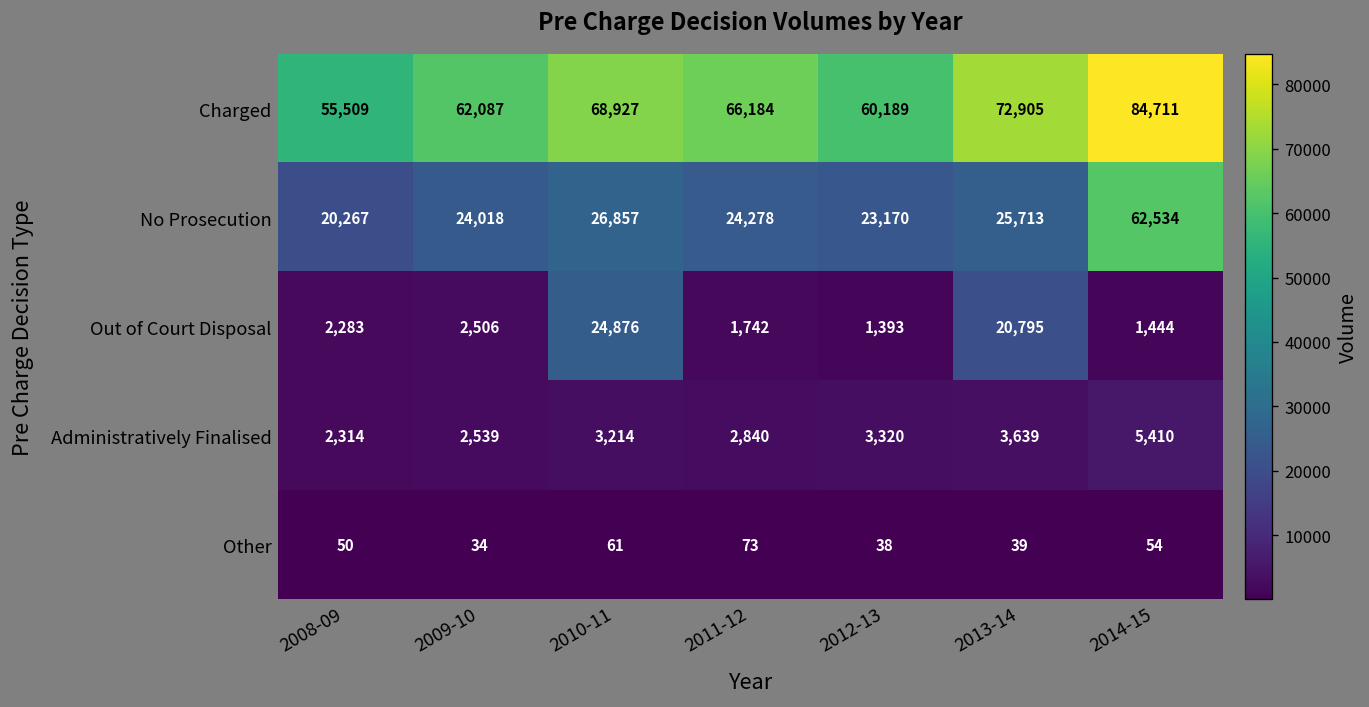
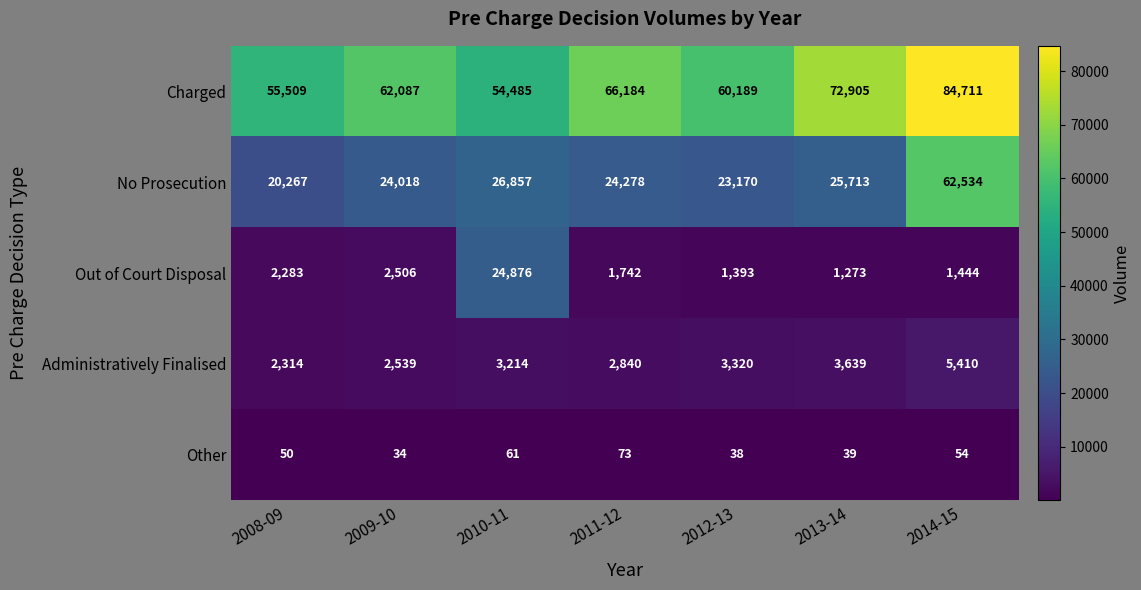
Charged, 2010-11: 68,927 -> 54,485
Out of Court Disposal, 2013-14: 20,795 -> 1,273
